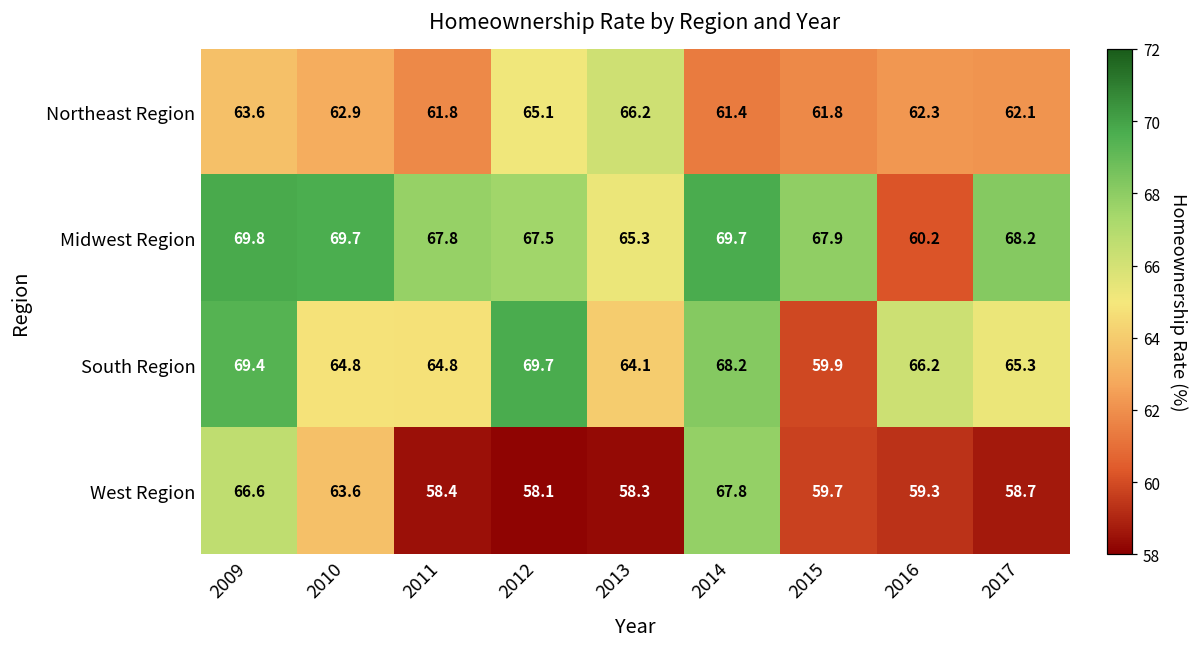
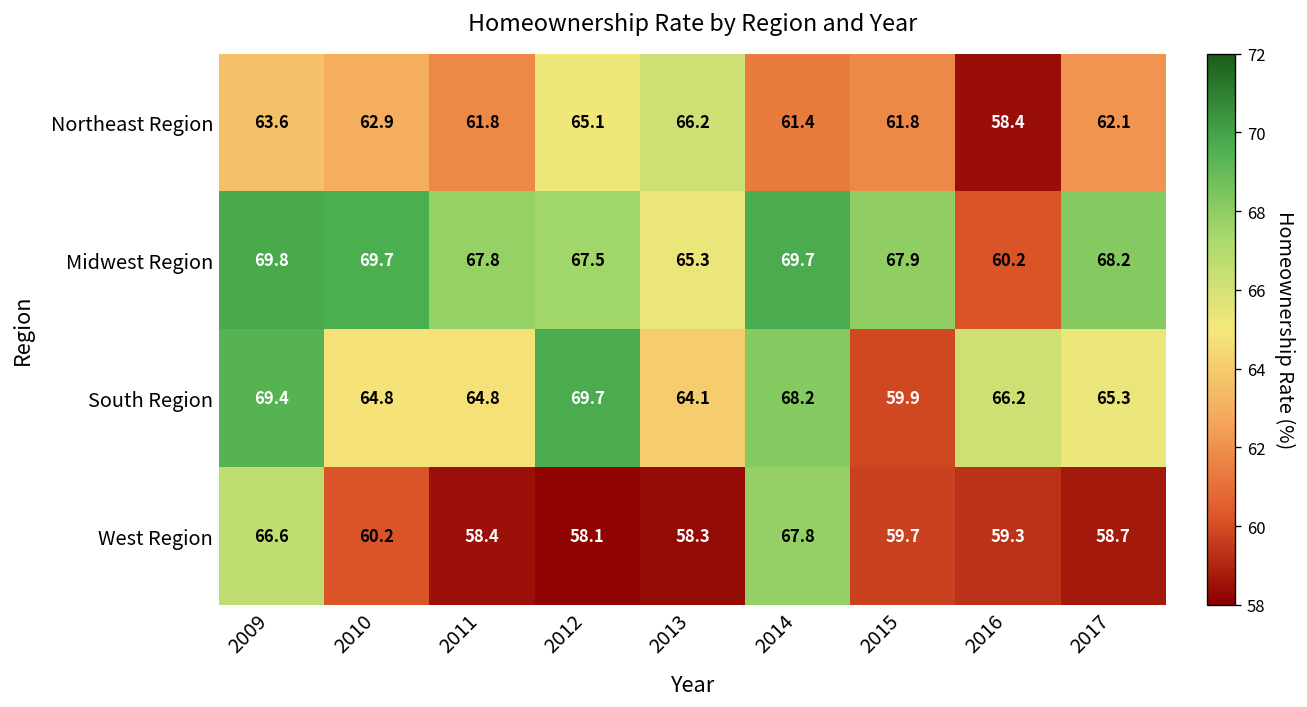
Northeast Region, 2016: 62.3 -> 58.4
West Region, 2010: 63.6 -> 60.2
